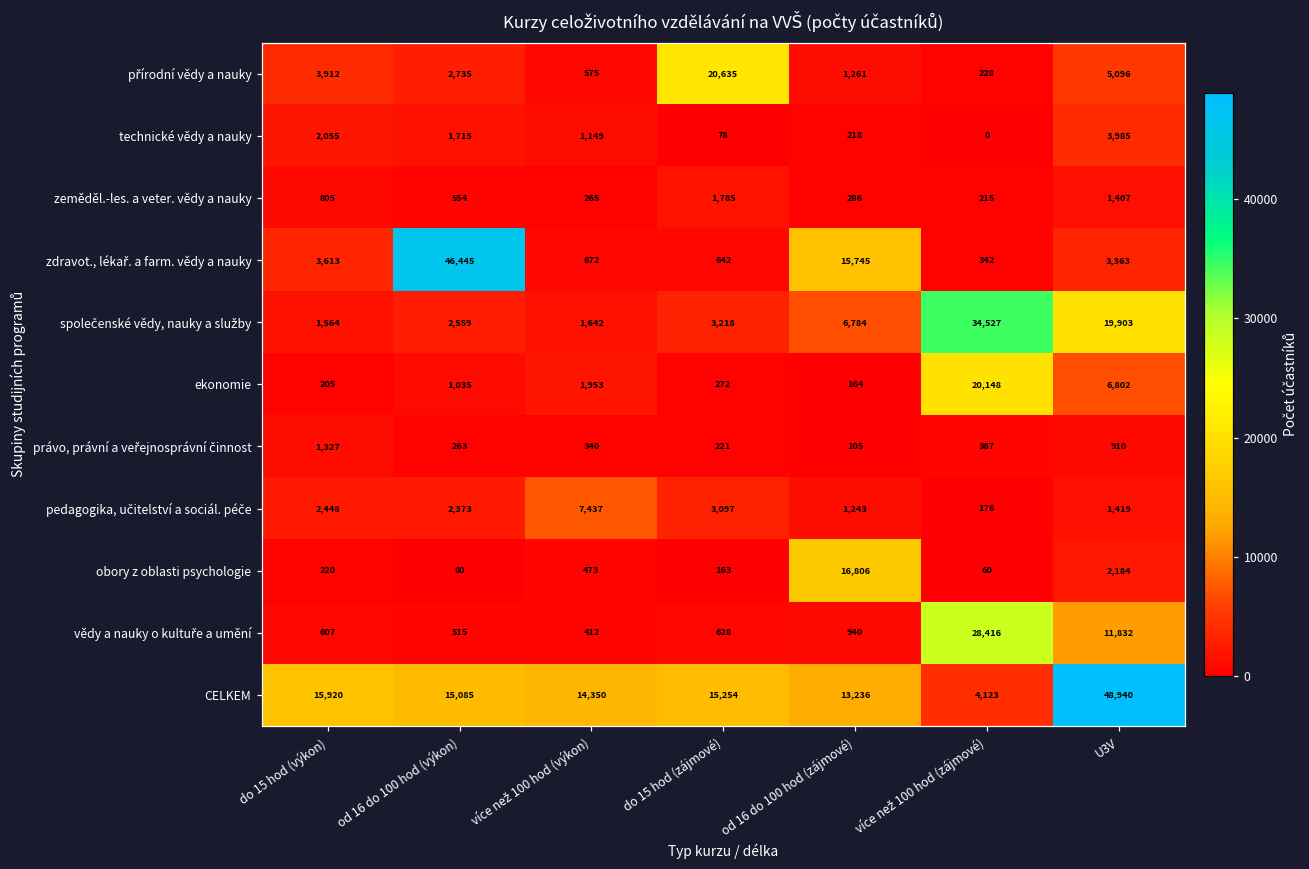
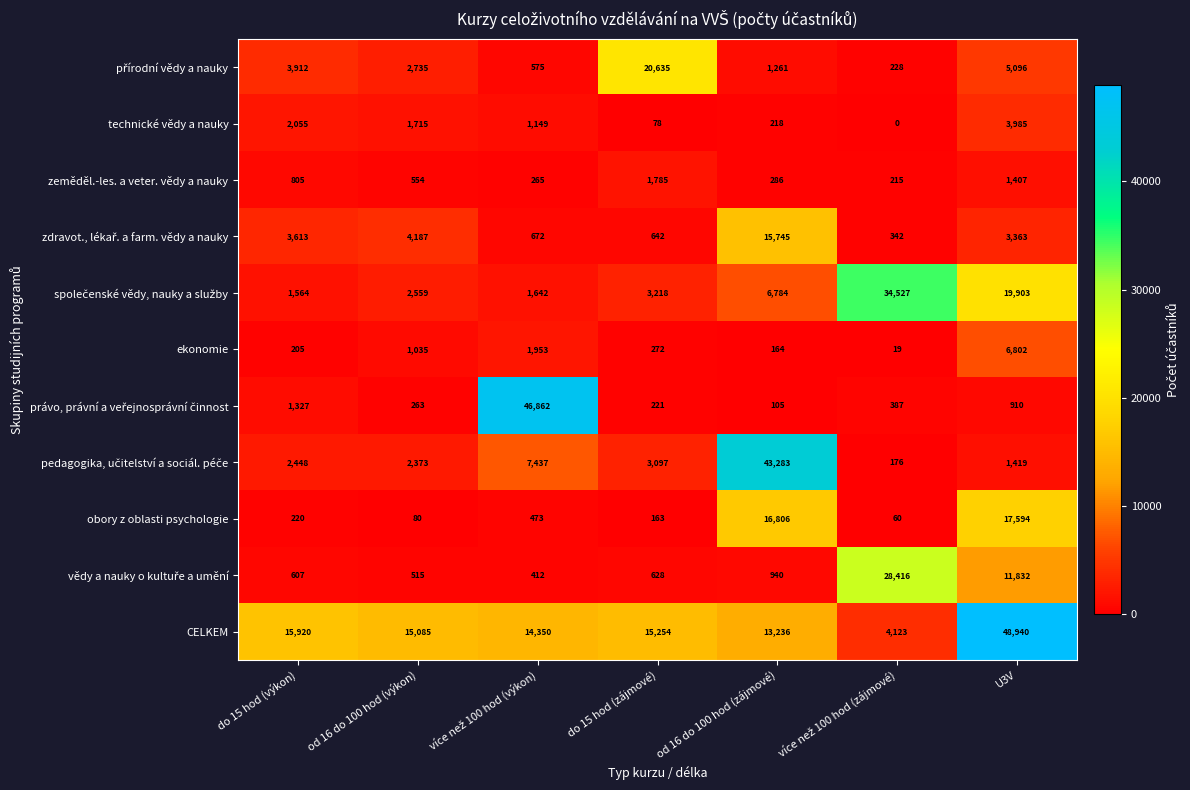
zdravot., lékař. a farm. vědy a nauky, od 16 do 100 hod (výkon): 46,445 -> 4,187
ekonomie, více než 100 hod (zájmové): 20,148 -> 19
právo, právní a veřejnosprávní činnost, více než 100 hod (výkon): 340 -> 46,862
pedagogika, učitelství a sociál. péče, od 16 do 100 hod (zájmové): 1,243 -> 43,283
obory z oblasti psychologie, U3V: 2,184 -> 17,594
